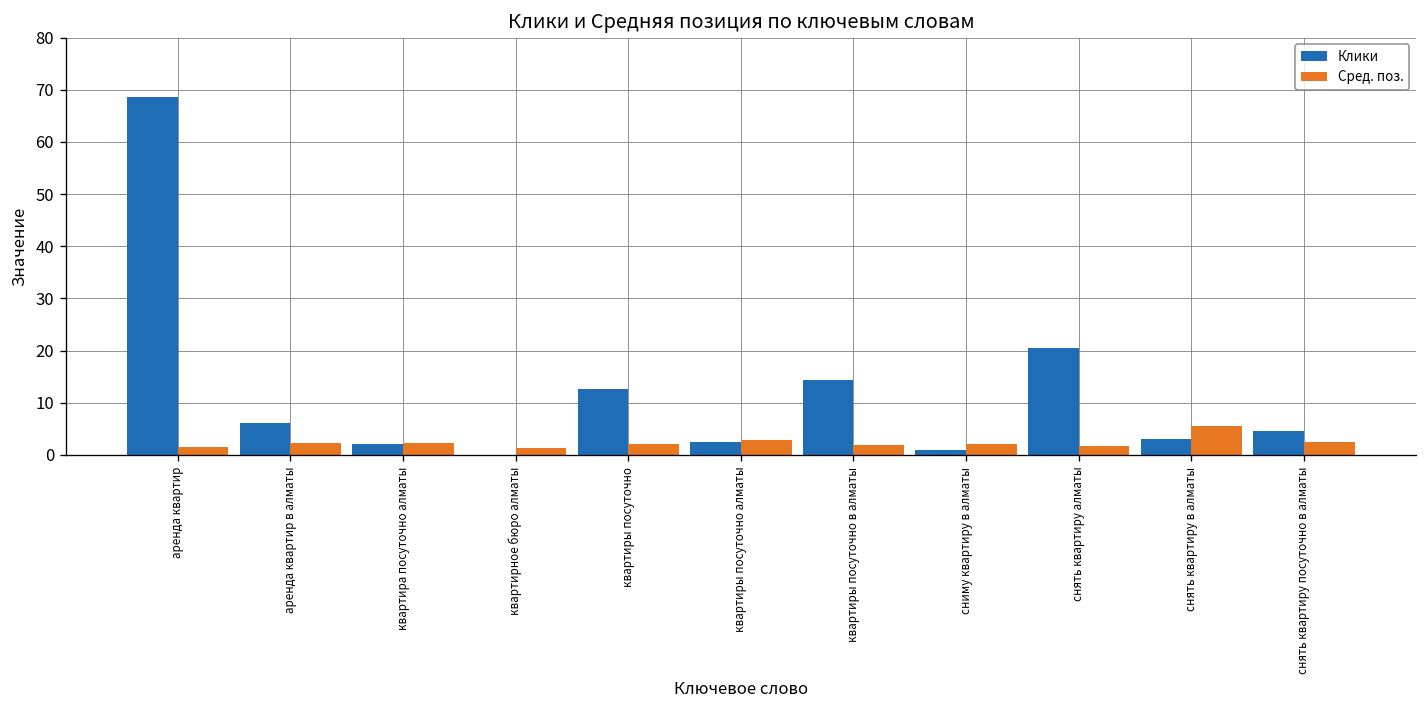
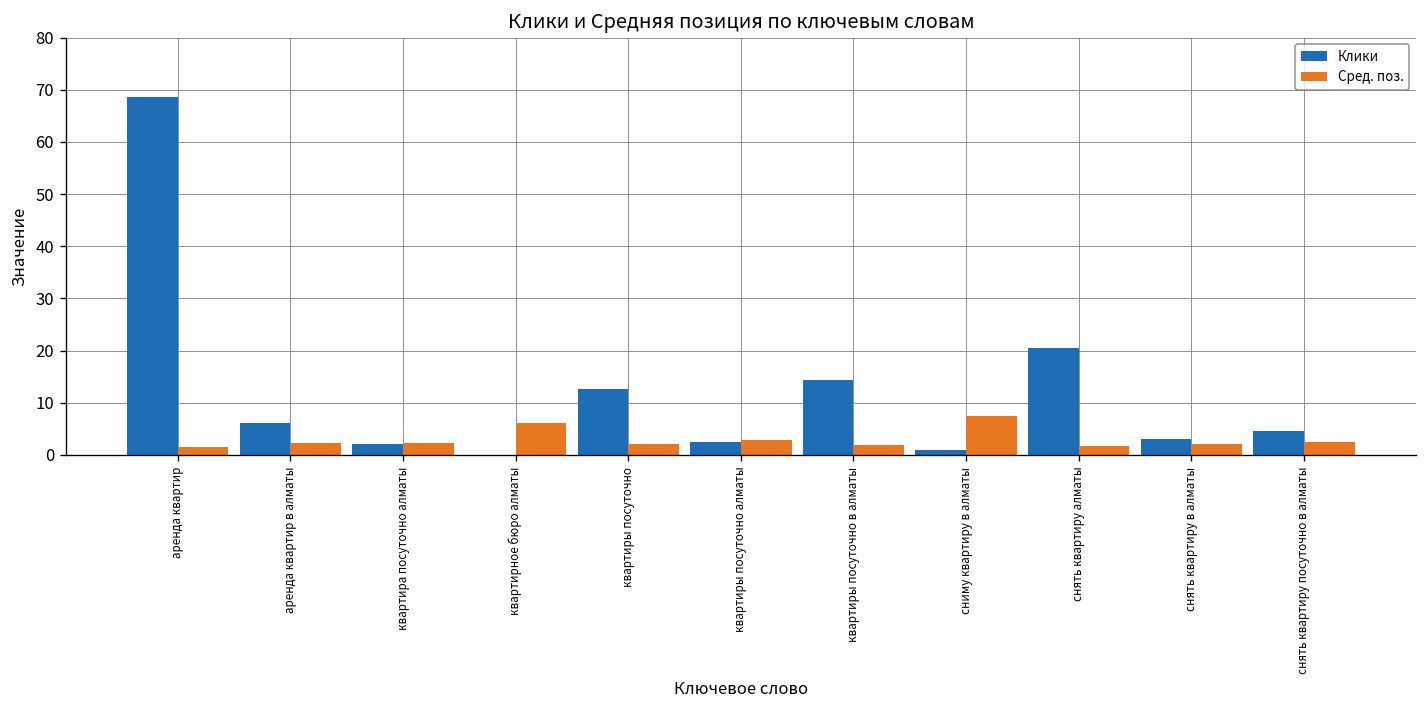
Сред. поз., квартирное бюро алматы: 1 -> 6
Сред. поз., сниму квартиру в алматы: 2 -> 7
Сред. поз., снять квартиру в алматы: 6 -> 2
